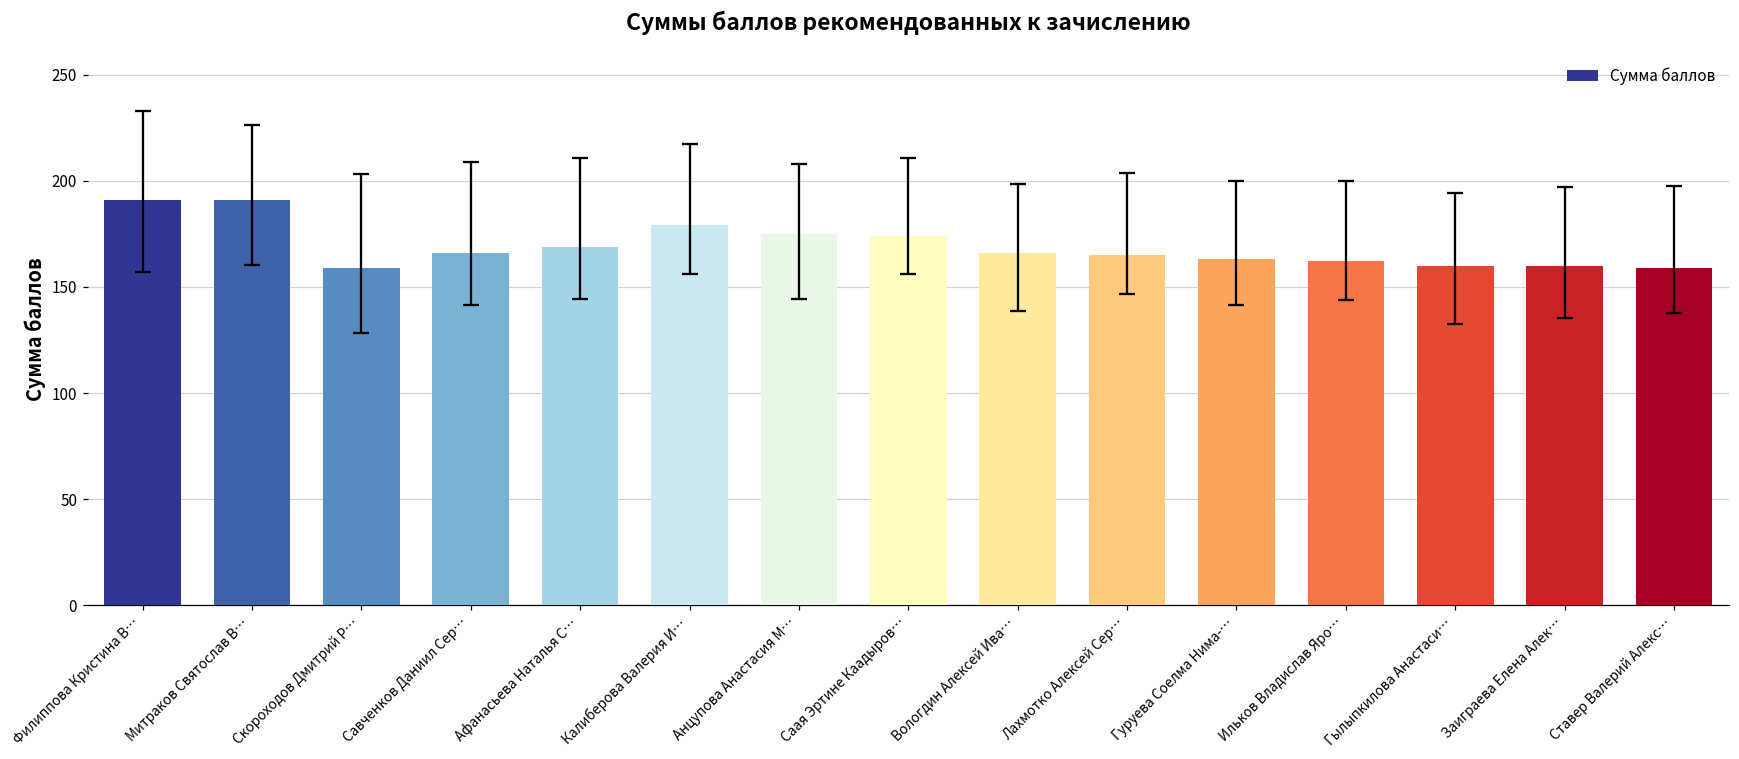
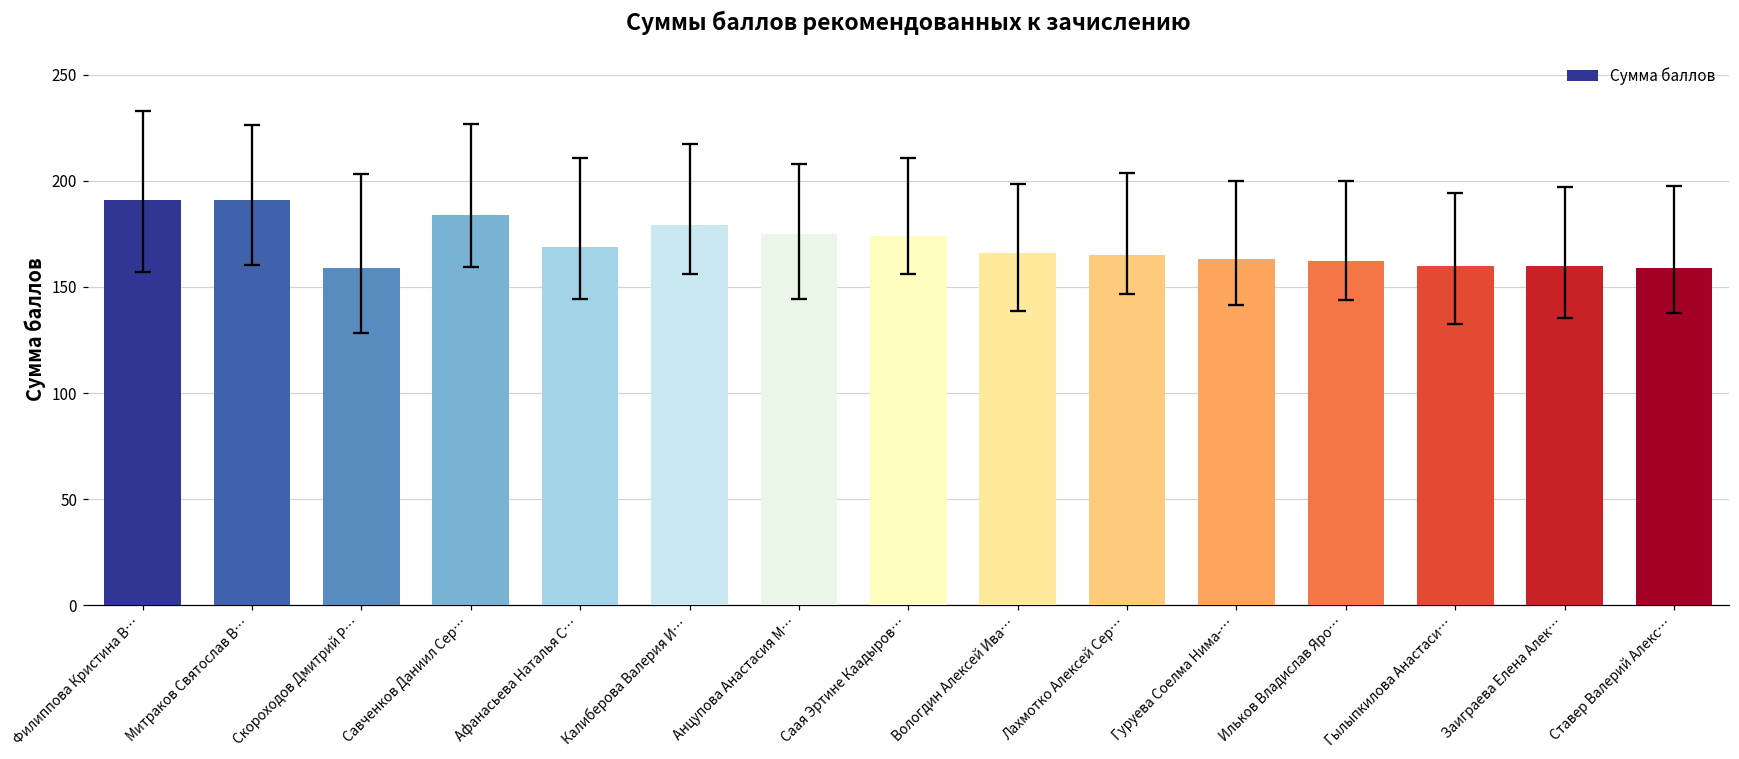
Сумма баллов, Савченков Даниил Сер…: 166 -> 184
